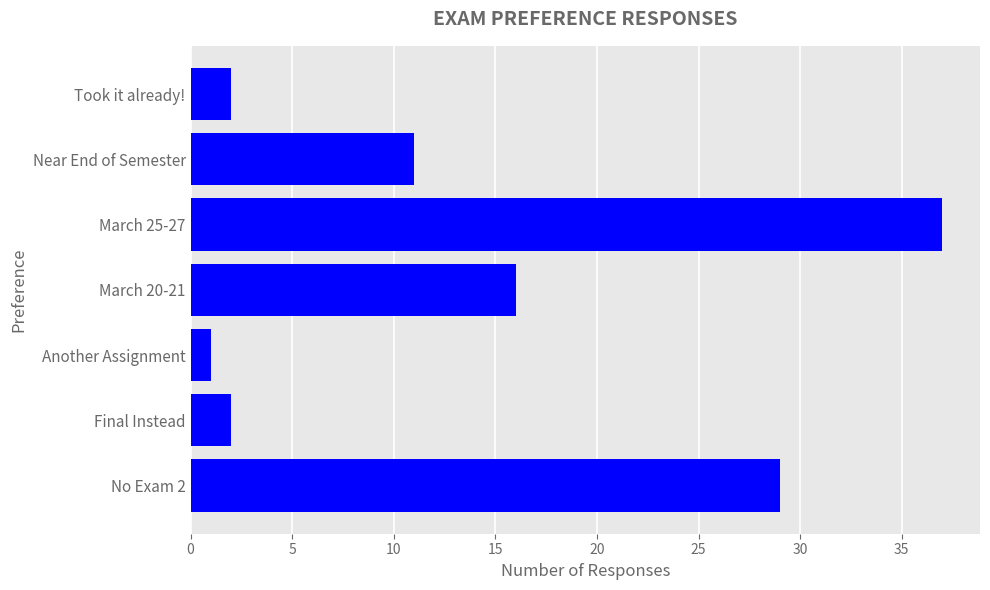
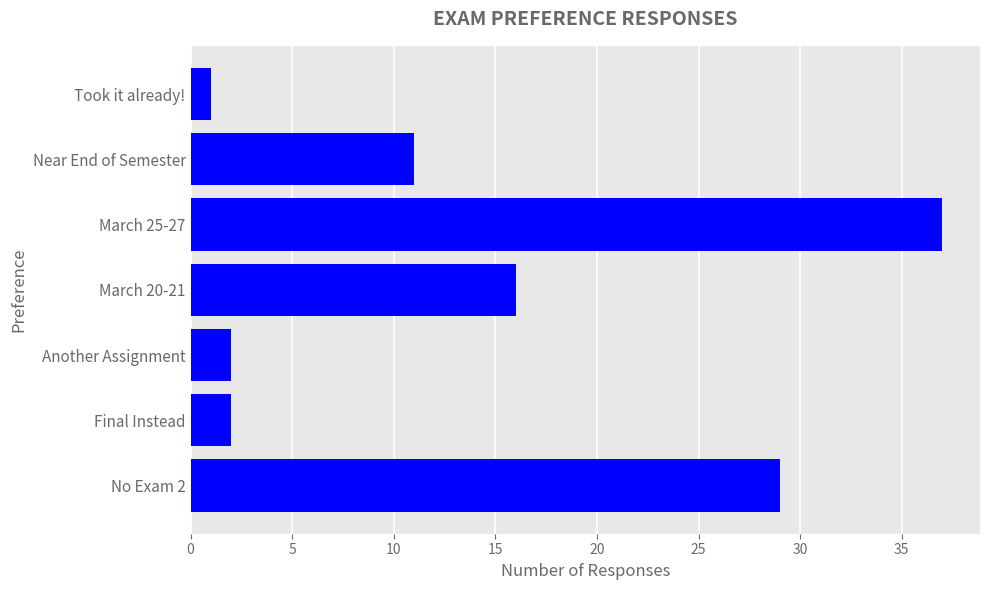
Took it already!: 2 -> 1
Another Assignment: 1 -> 2
